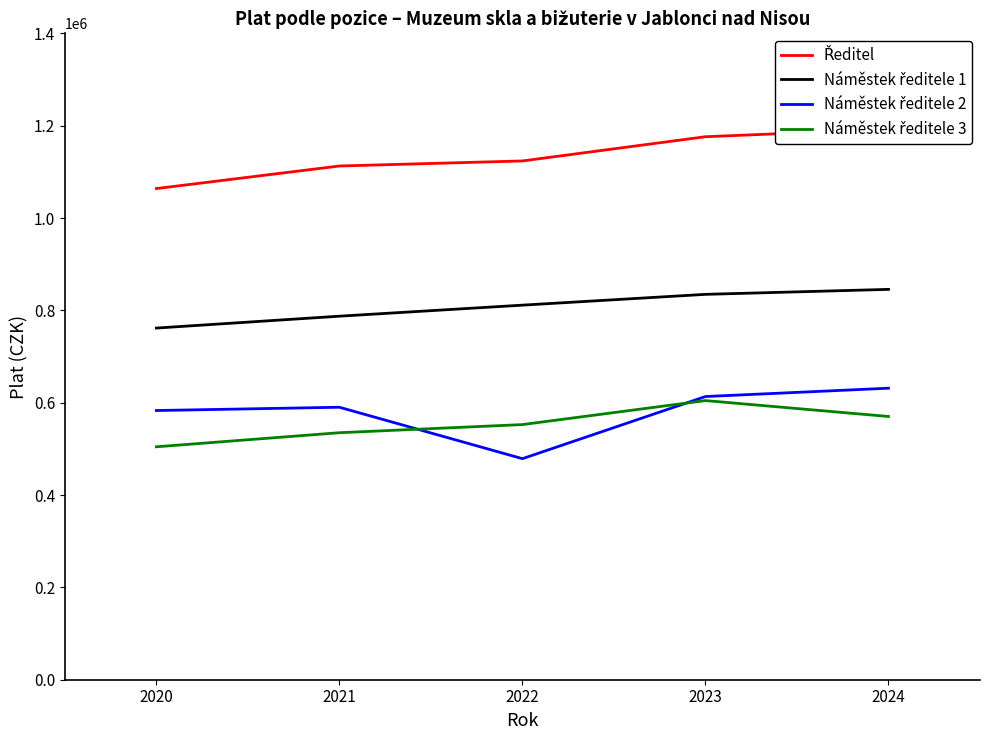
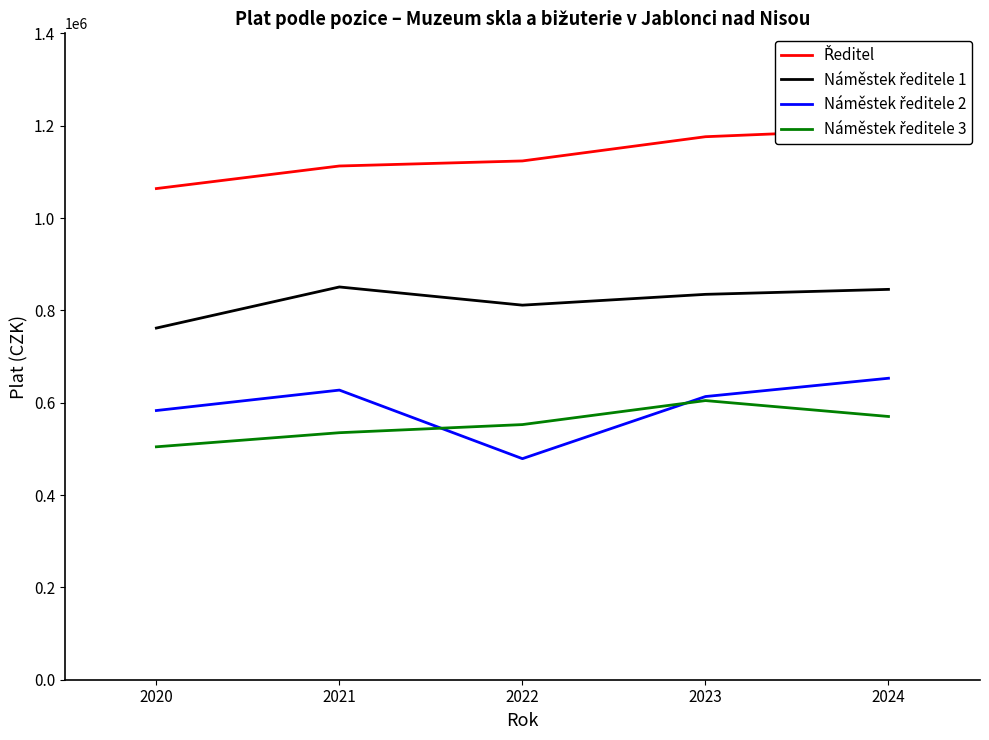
Náměstek ředitele 1, 2021: 790000 -> 850000
Náměstek ředitele 2, 2021: 590000 -> 630000
Náměstek ředitele 2, 2024: 630000 -> 650000
